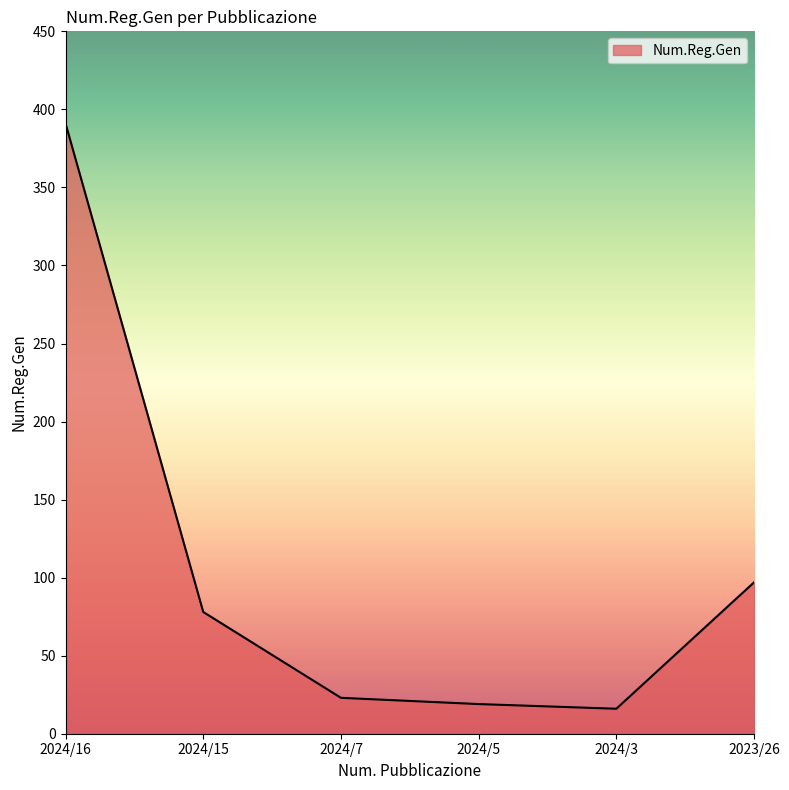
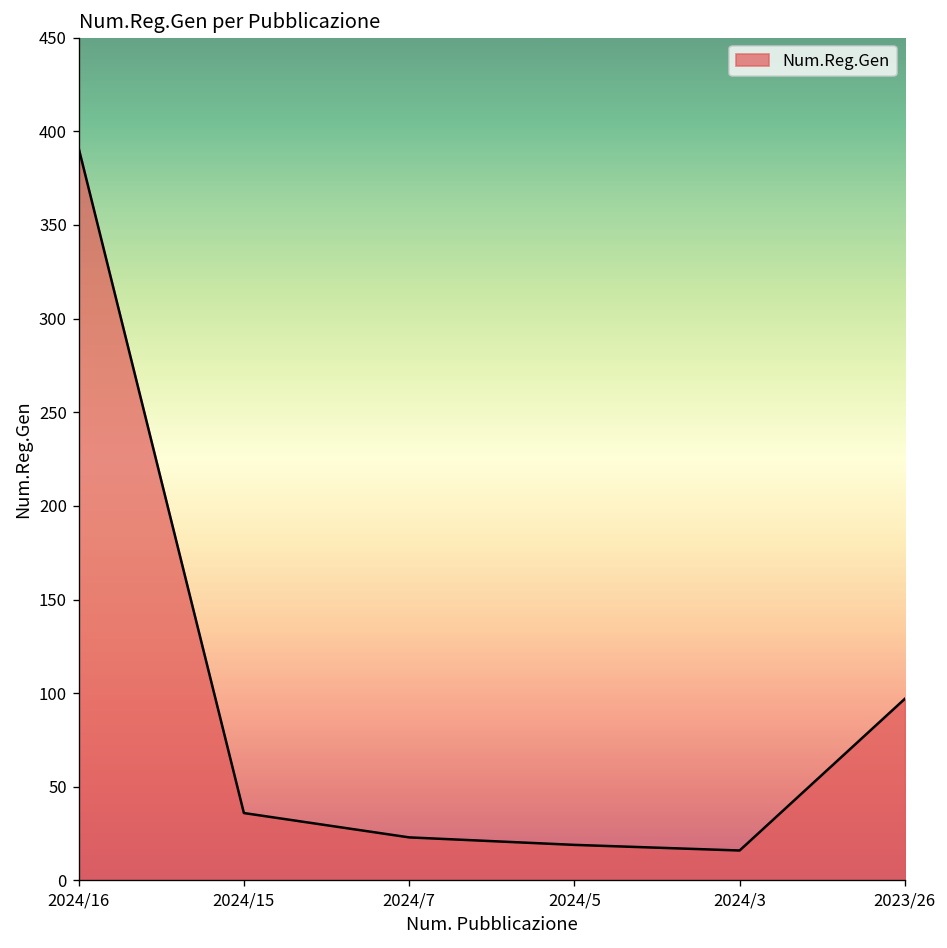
2024/15: 78 -> 36
